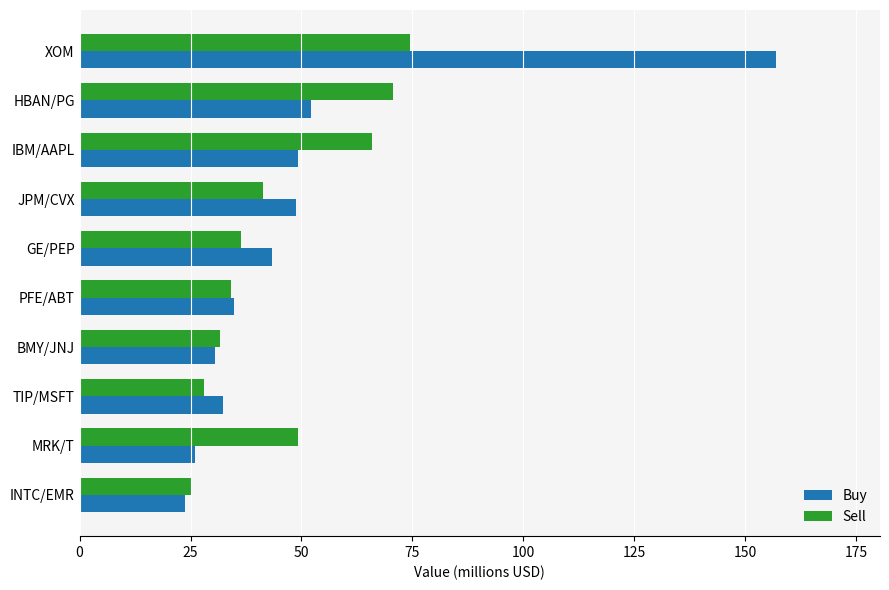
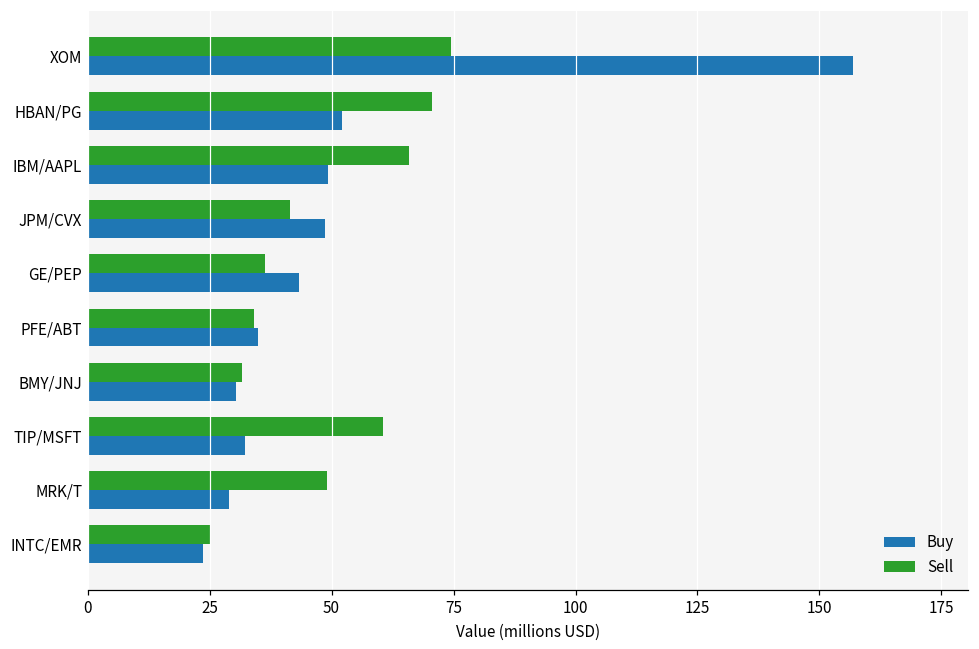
Sell, TIP/MSFT: 28 -> 60
Buy, MRK/T: 26 -> 29
